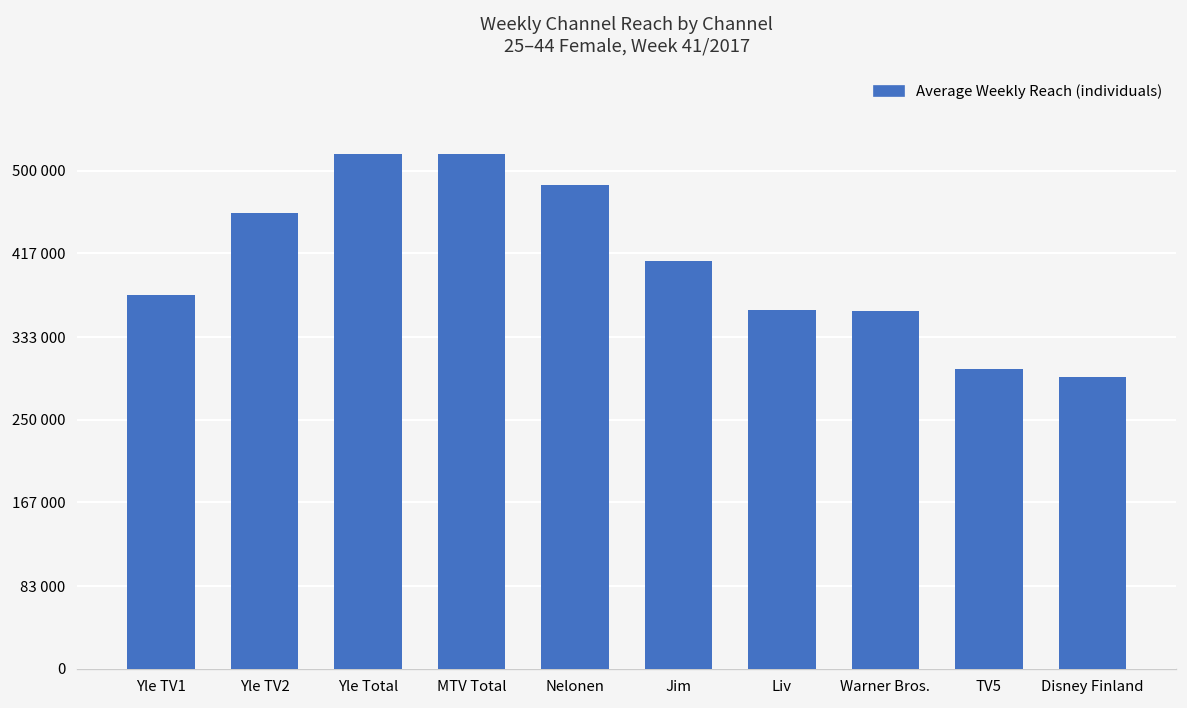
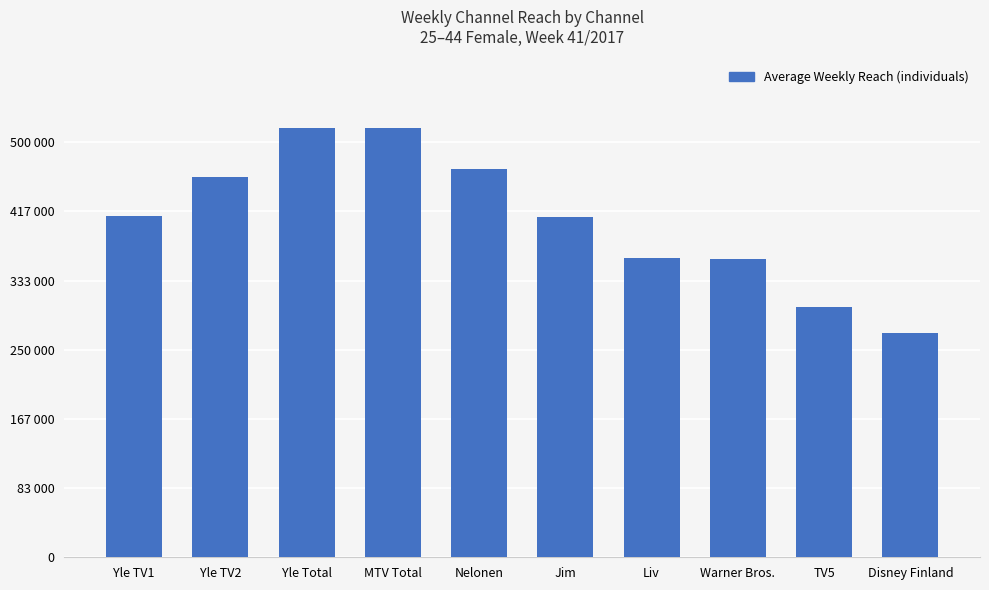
Yle TV1: 380000 -> 410000
Nelonen: 490000 -> 470000
Disney Finland: 290000 -> 270000
